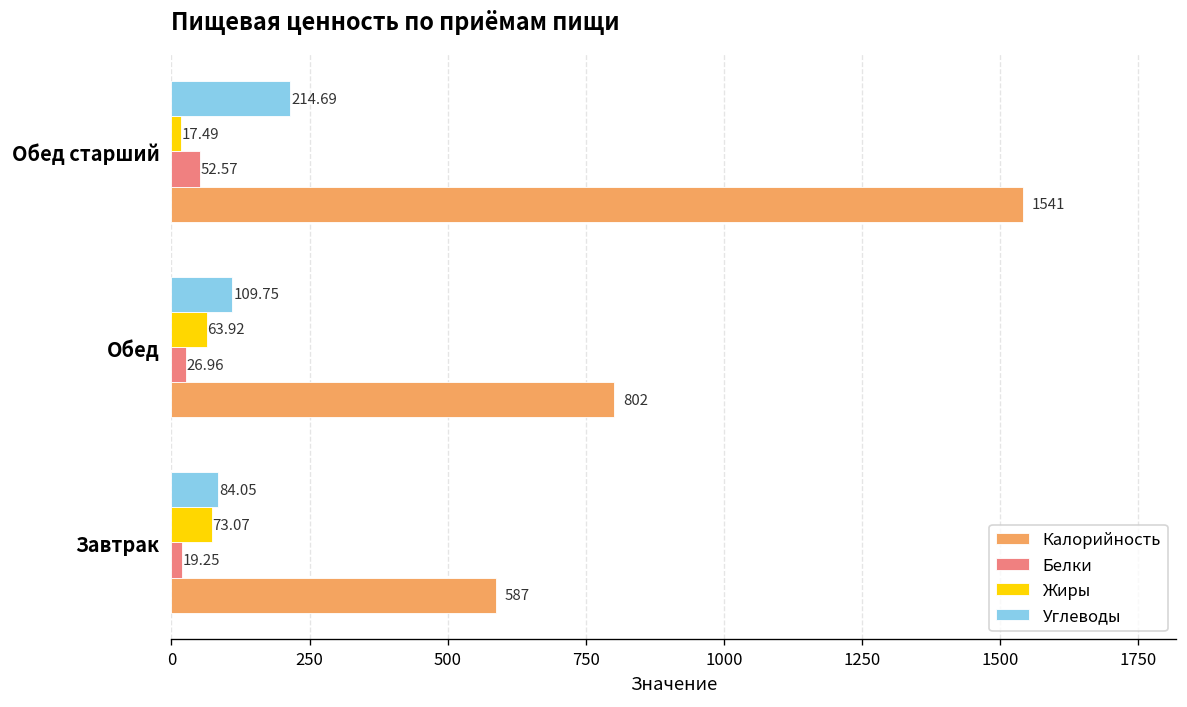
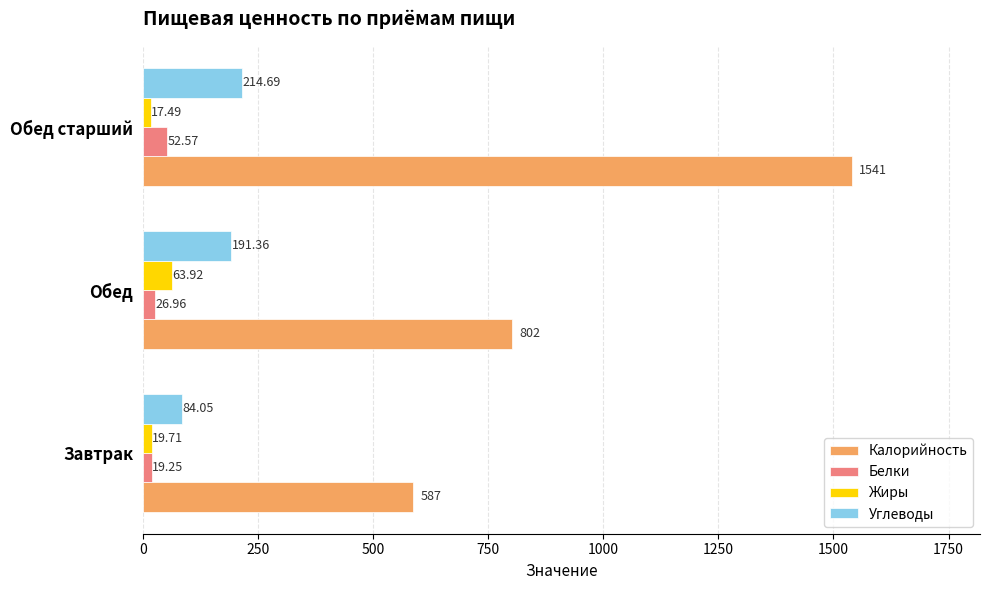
Углеводы, Обед: 109.75 -> 191.36
Жиры, Завтрак: 73.07 -> 19.71
